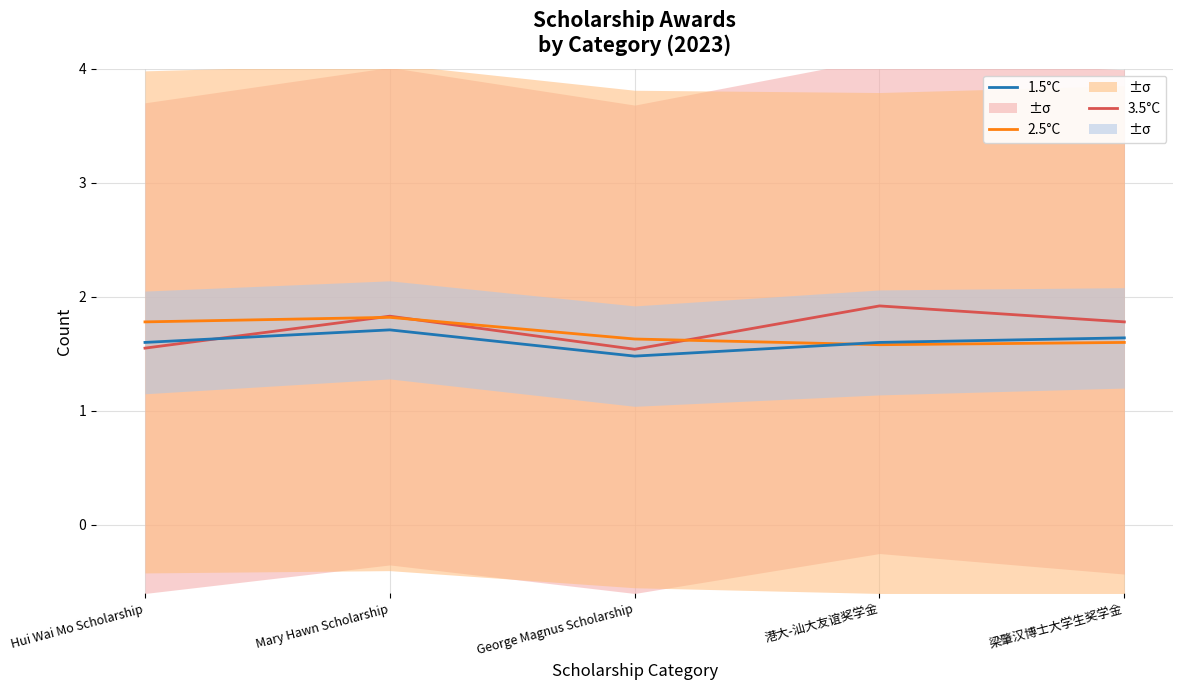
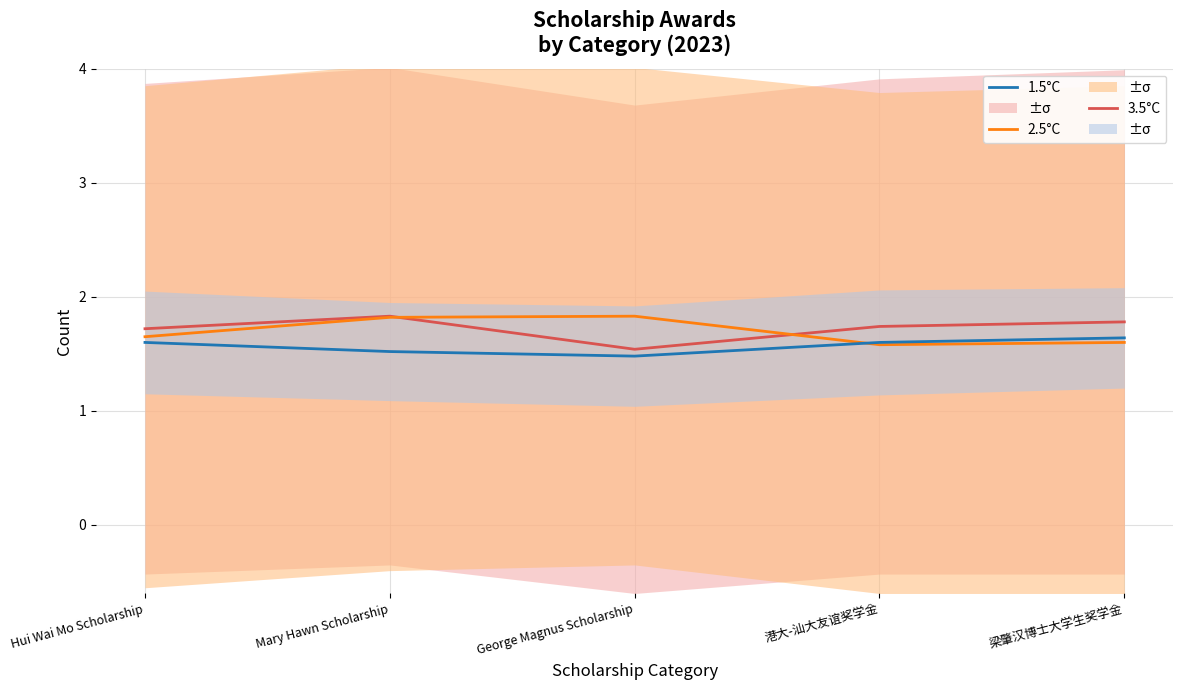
3.5°C, Hui Wai Mo Scholarship: 1.55 -> 1.72
2.5°C, Hui Wai Mo Scholarship: 1.78 -> 1.65
1.5°C, Mary Hawn Scholarship: 1.71 -> 1.52
2.5°C, George Magnus Scholarship: 1.63 -> 1.83
3.5°C, 港大-汕大友谊奖学金: 1.92 -> 1.74
